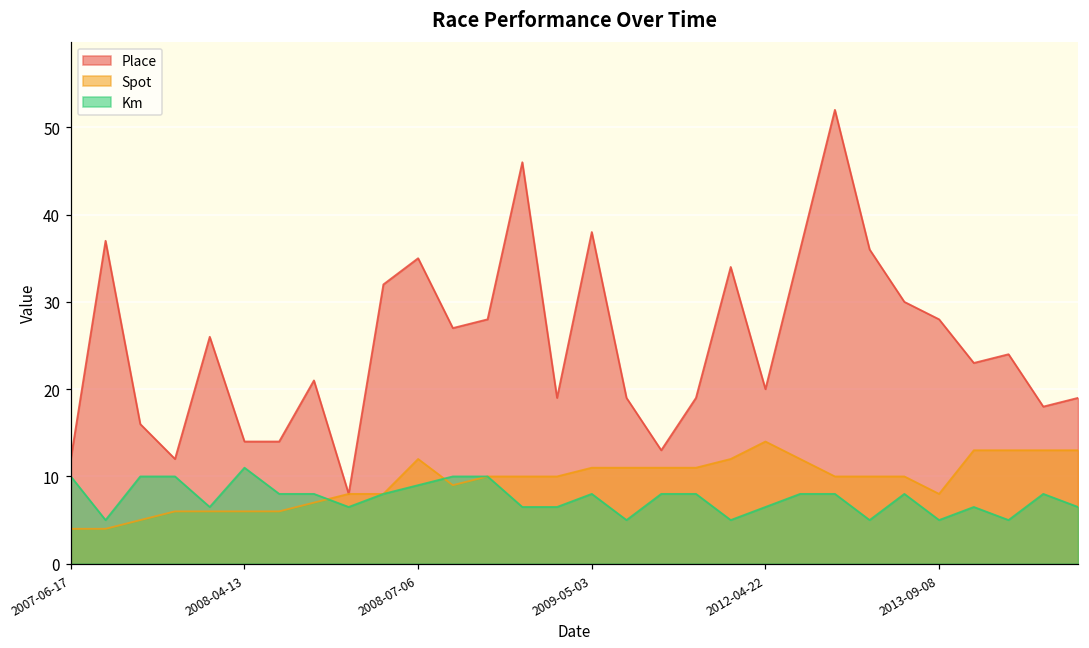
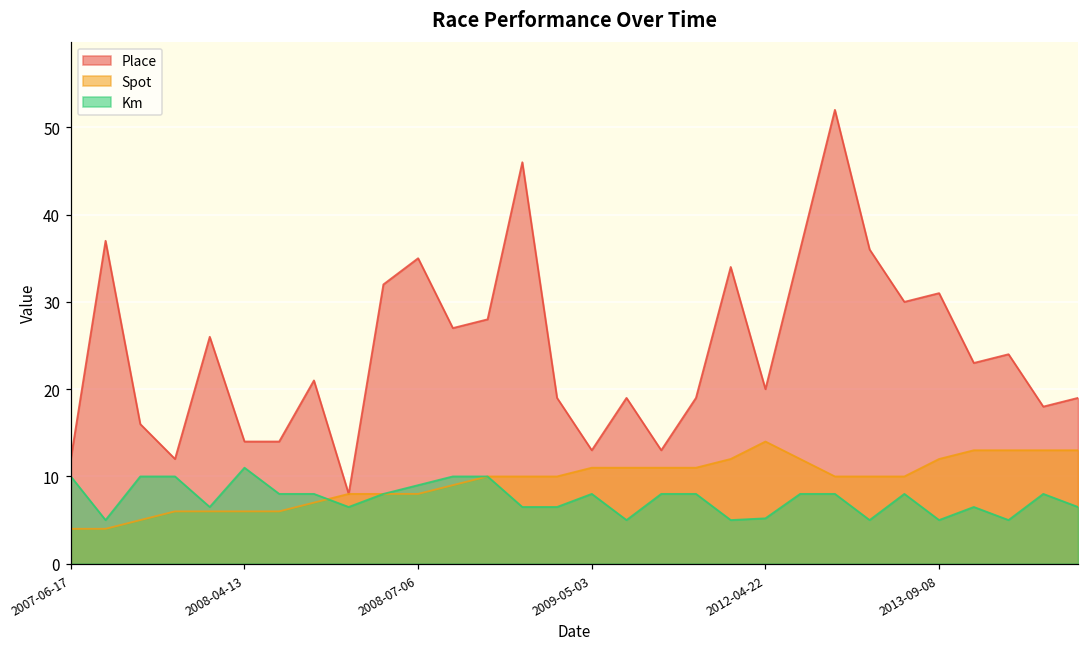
Spot, 2008-07-06: 12 -> 8
Place, 2009-05-03: 38 -> 13
Km, 2012-04-22: 7 -> 5
Place, 2013-09-08: 28 -> 31
Spot, 2013-09-08: 8 -> 12
